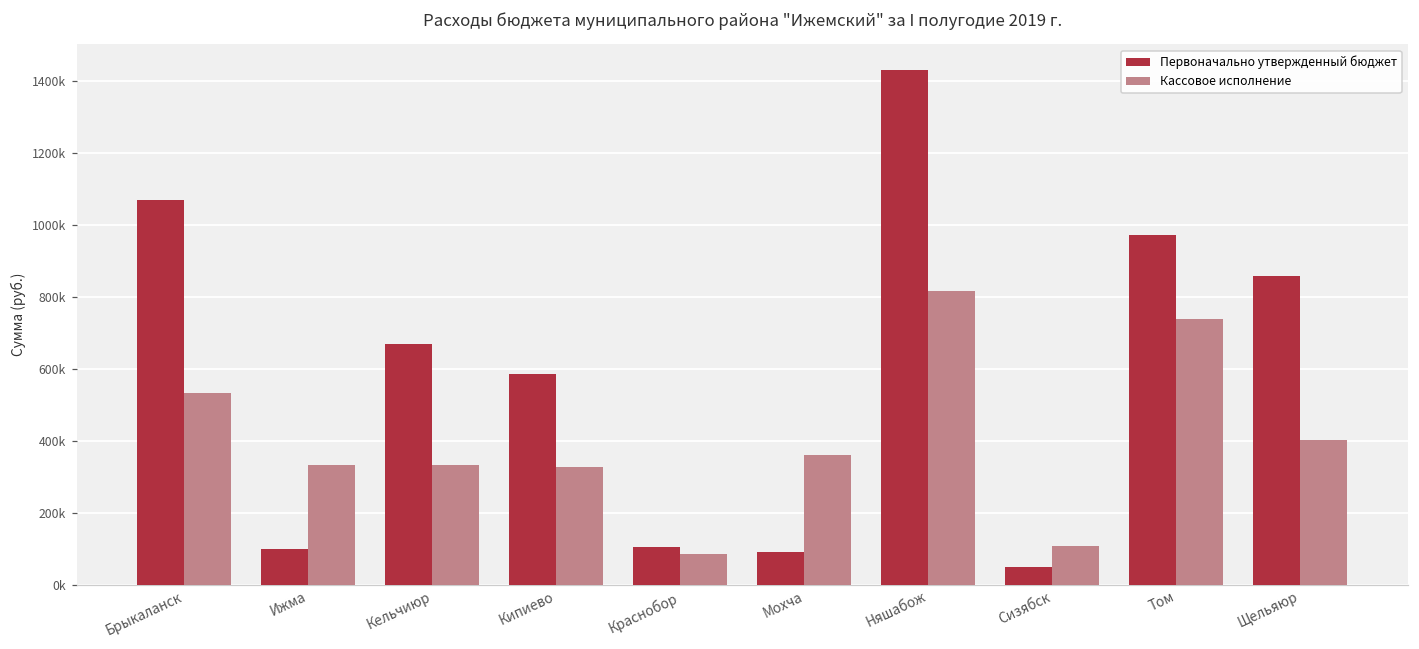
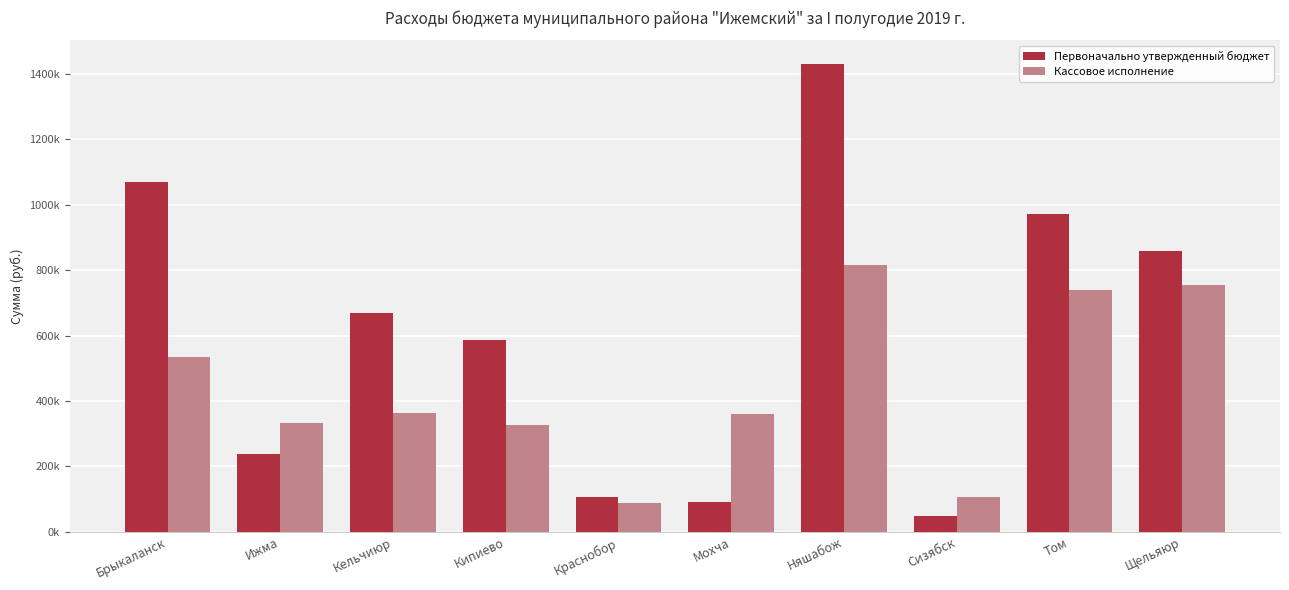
Первоначально утвержденный бюджет, Ижма: 100000 -> 240000
Кассовое исполнение, Кельчиюр: 330000 -> 360000
Кассовое исполнение, Щельяюр: 400000 -> 750000
